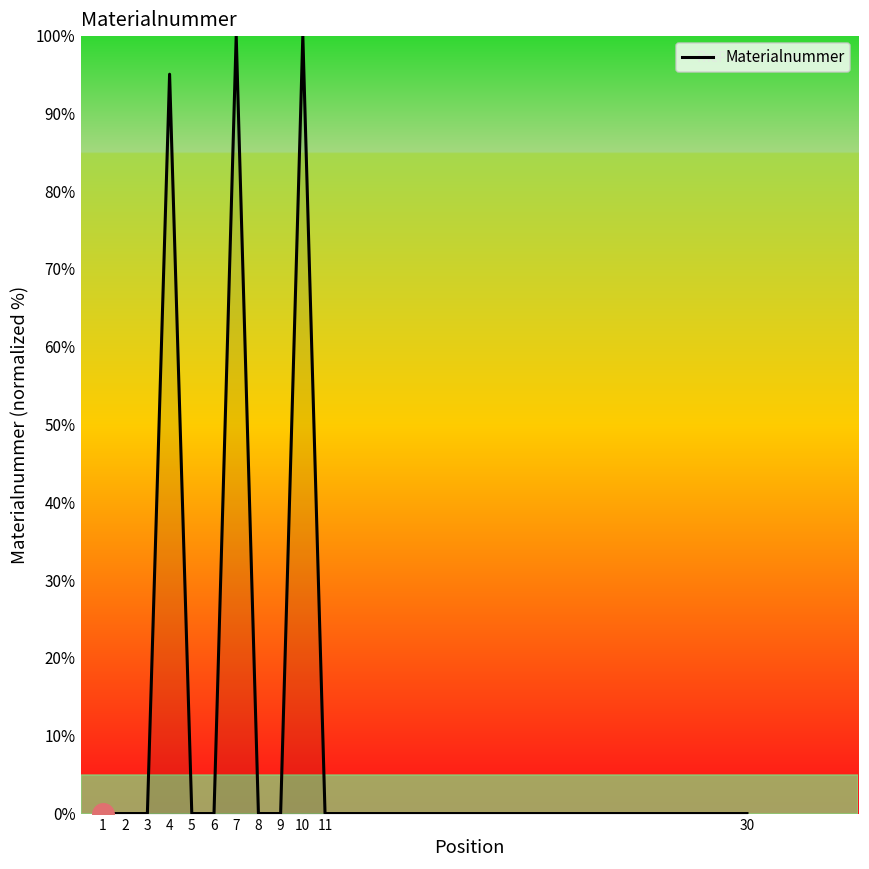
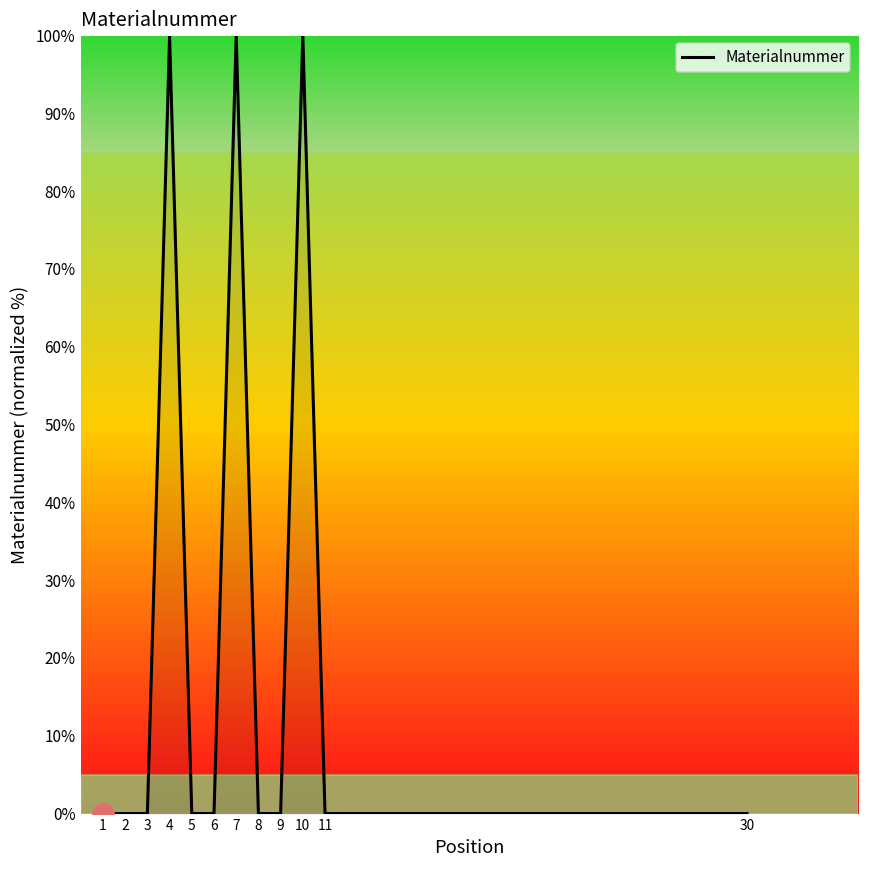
Materialnummer, 4: 95% -> 100%
